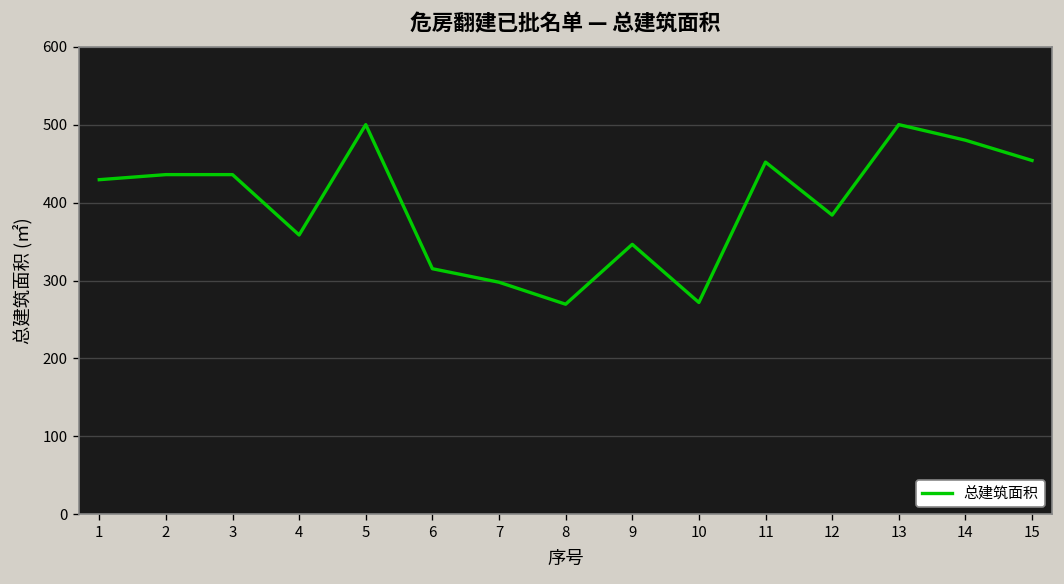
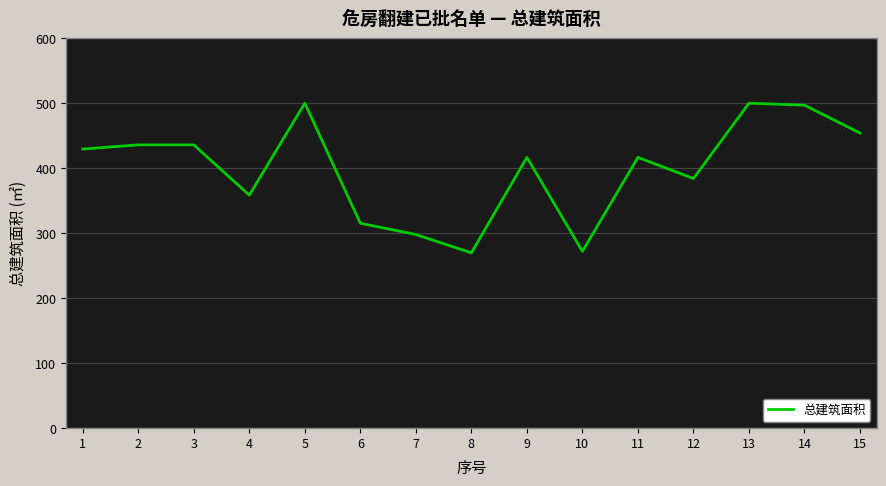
9: 350 -> 420
11: 450 -> 420
14: 480 -> 500
